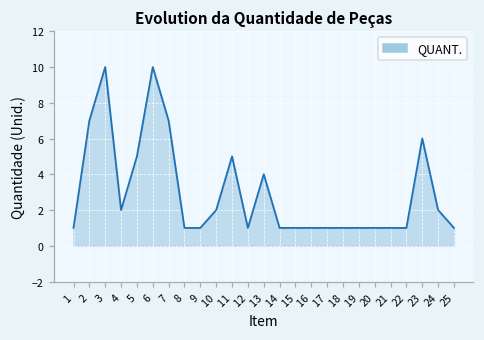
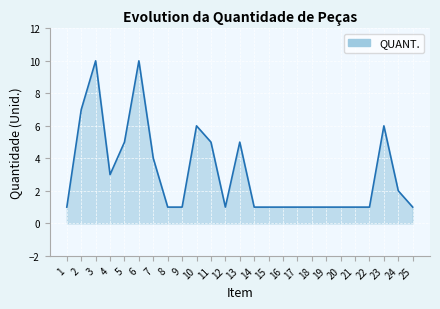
4: 2 -> 3
7: 7 -> 4
10: 2 -> 6
13: 4 -> 5
